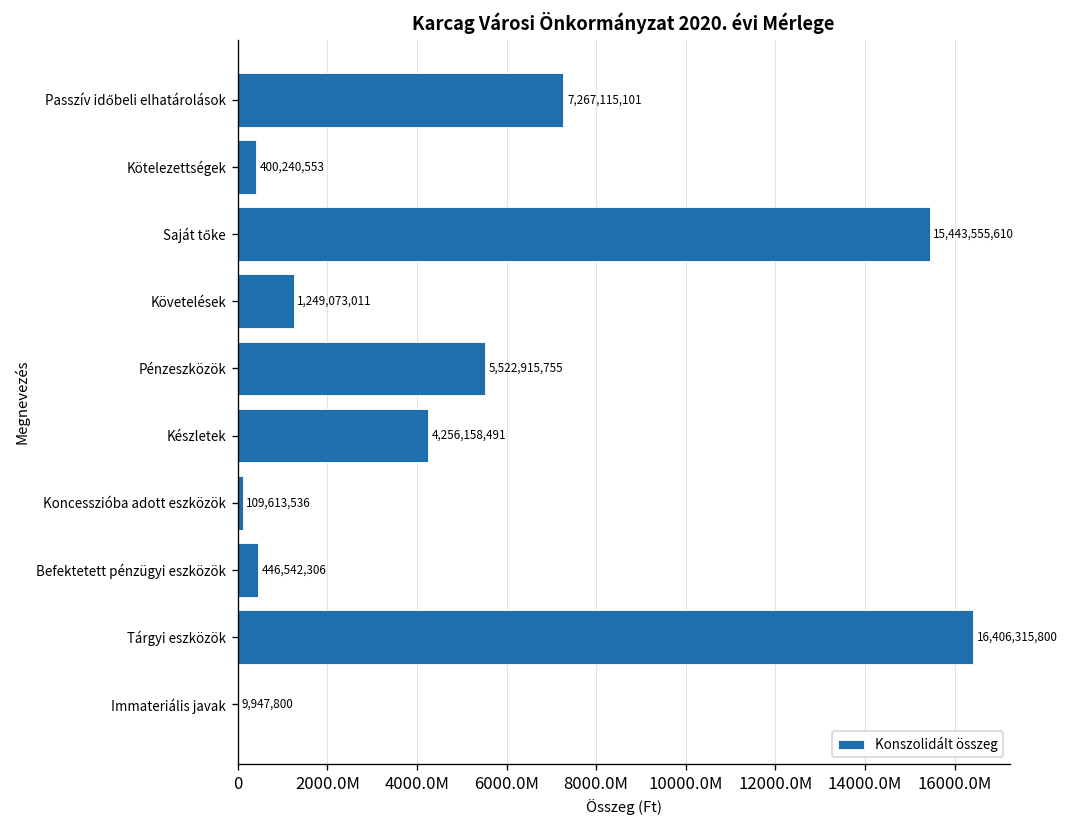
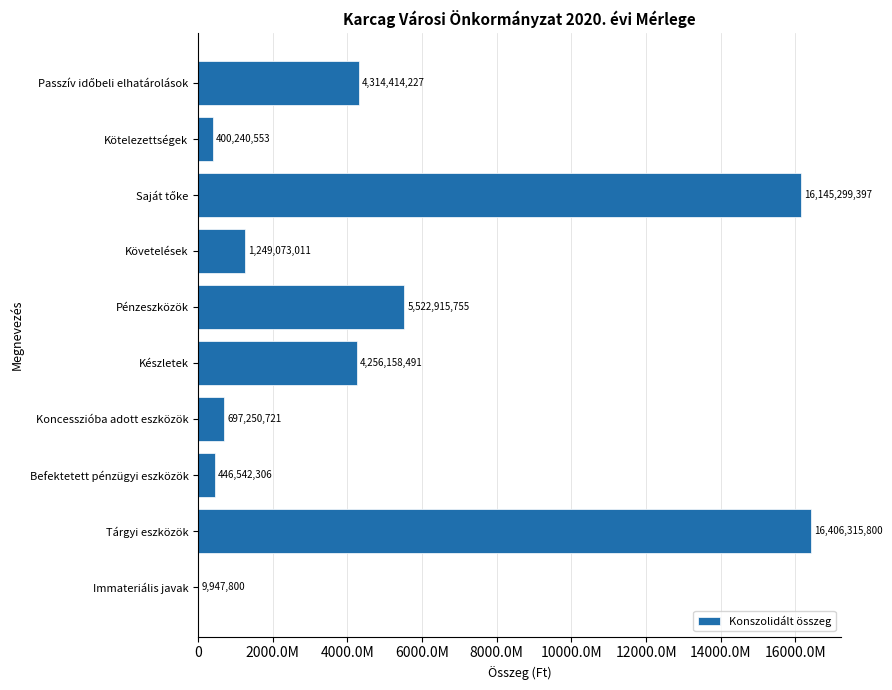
Passzív időbeli elhatárolások: 7,267,115,101 -> 4,314,414,227
Saját tőke: 15,443,555,610 -> 16,145,299,397
Koncesszióba adott eszközök: 109,613,536 -> 697,250,721
